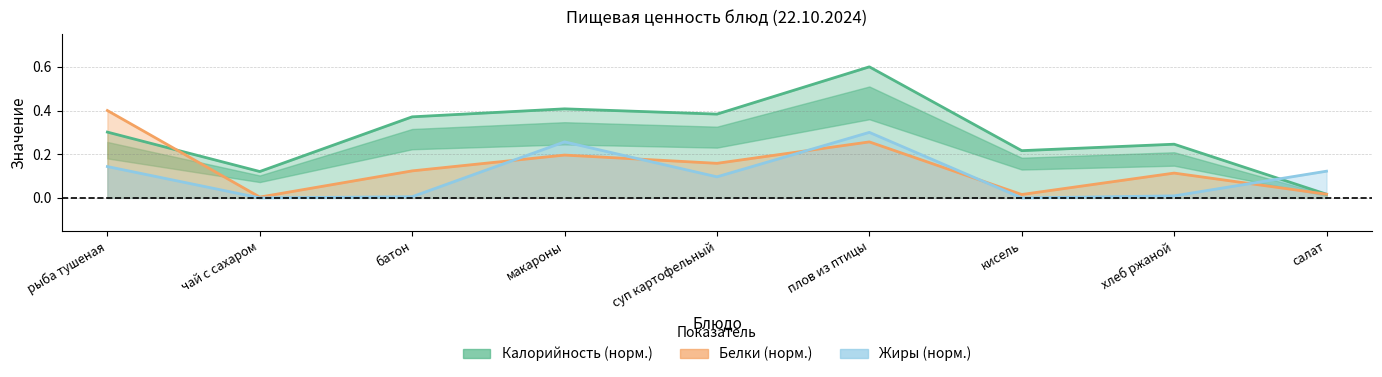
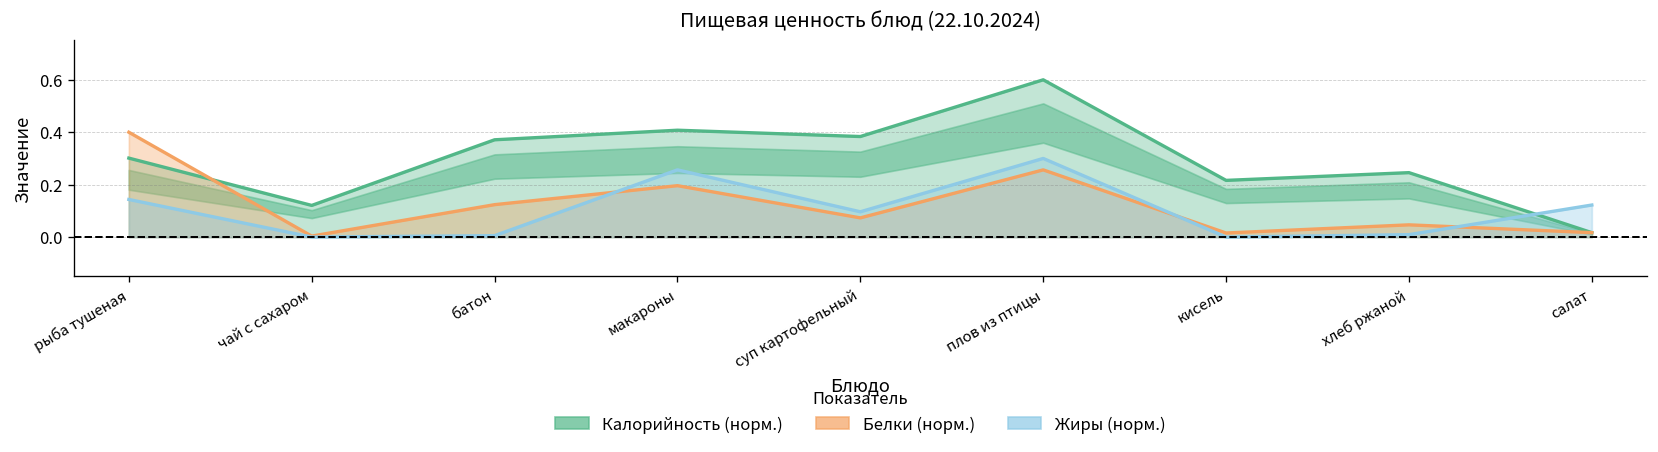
Белки (норм.), суп картофельный: 0.16 -> 0.07
Белки (норм.), хлеб ржаной: 0.11 -> 0.05
